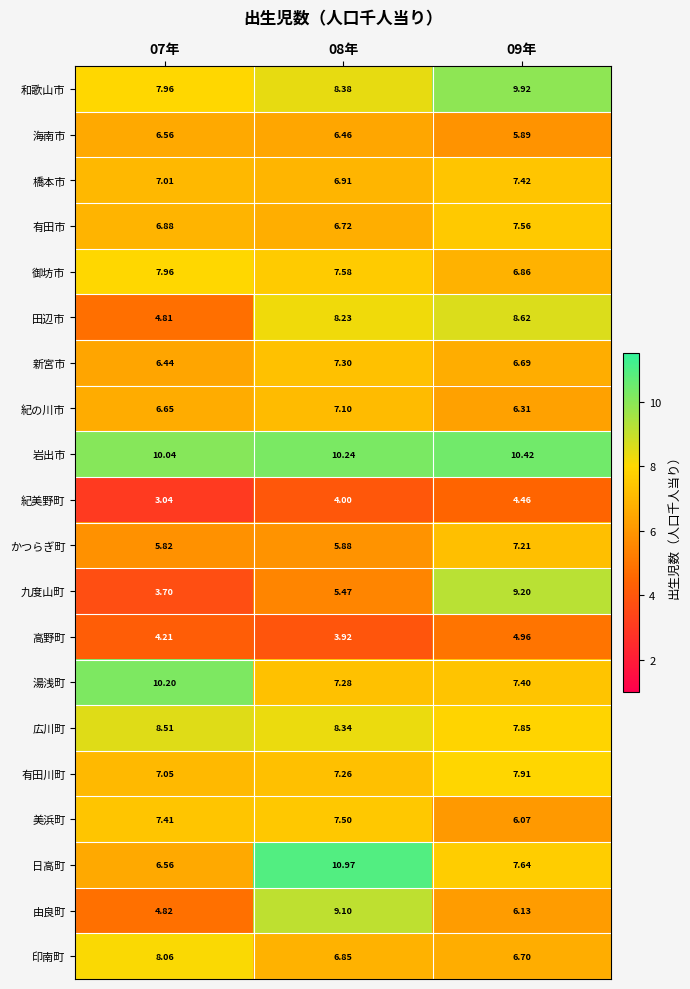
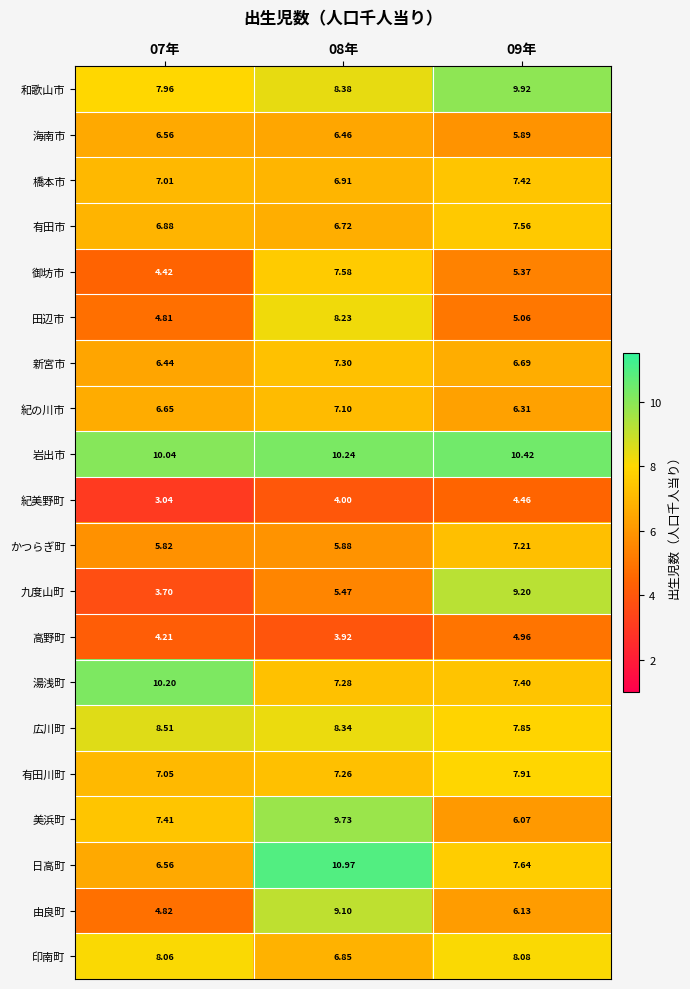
御坊市, 07年: 7.96 -> 4.42
御坊市, 09年: 6.86 -> 5.37
田辺市, 09年: 8.62 -> 5.06
美浜町, 08年: 7.50 -> 9.73
印南町, 09年: 6.70 -> 8.08
